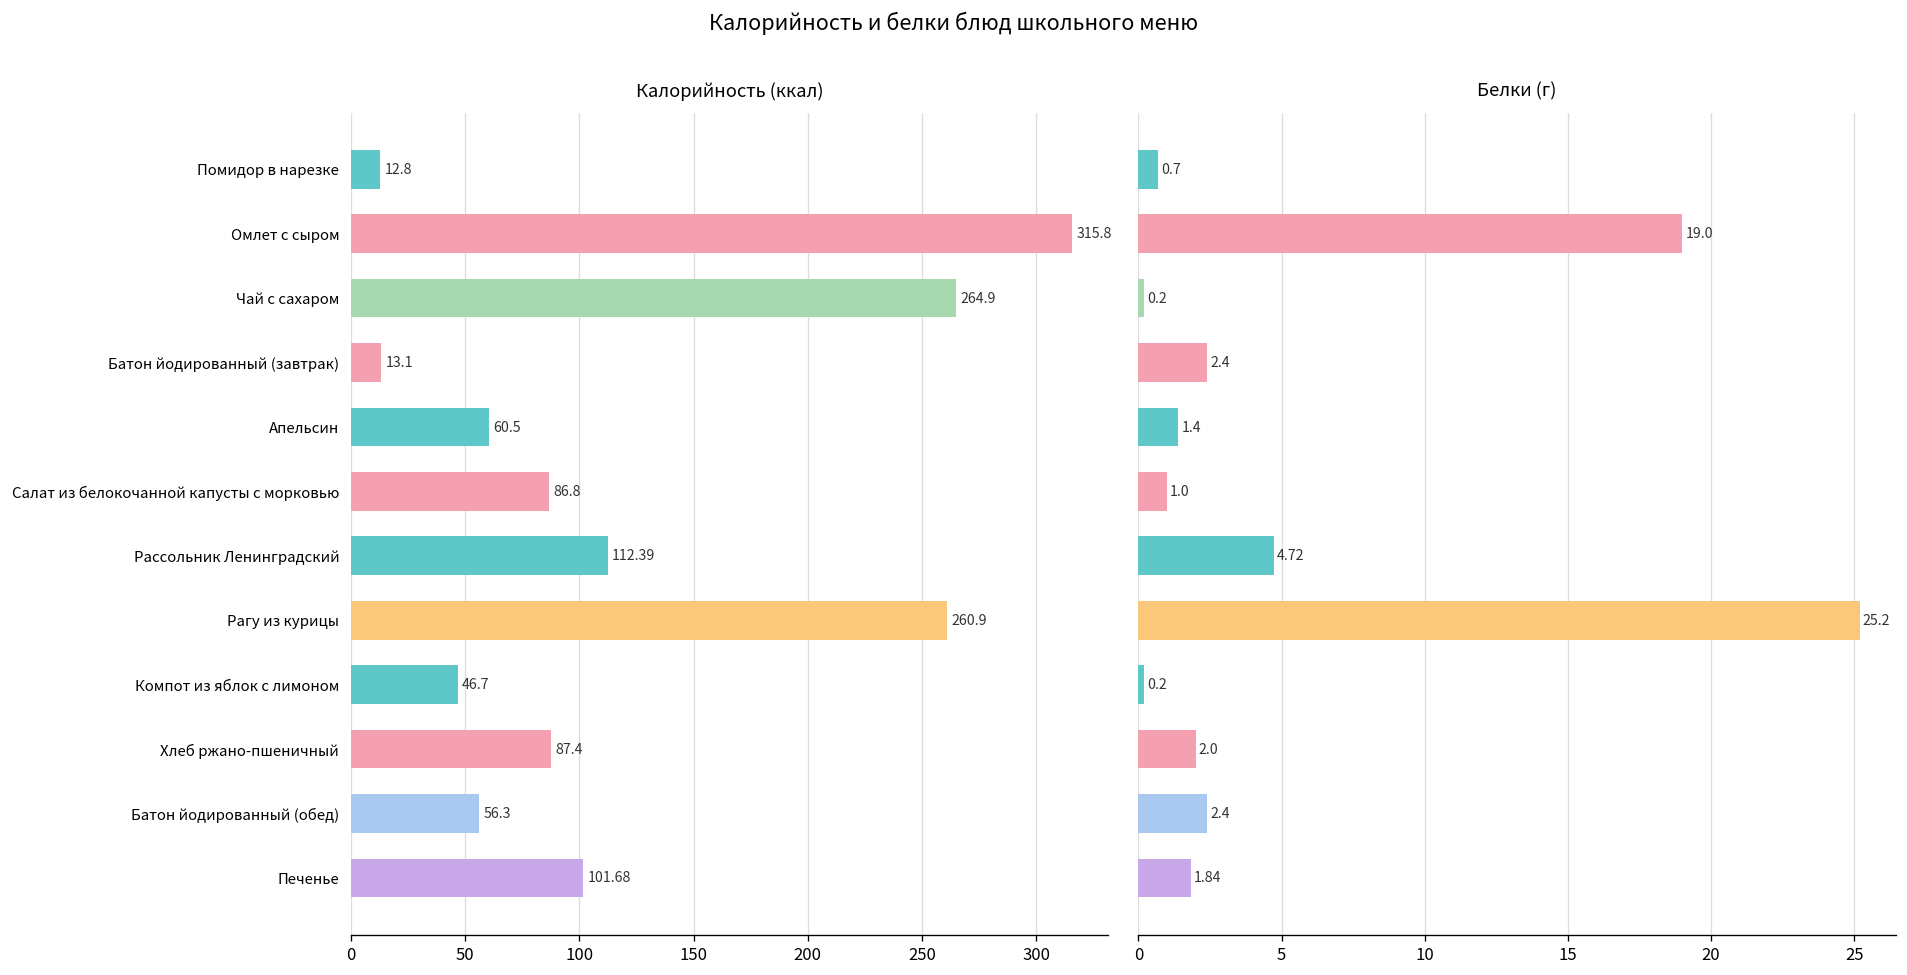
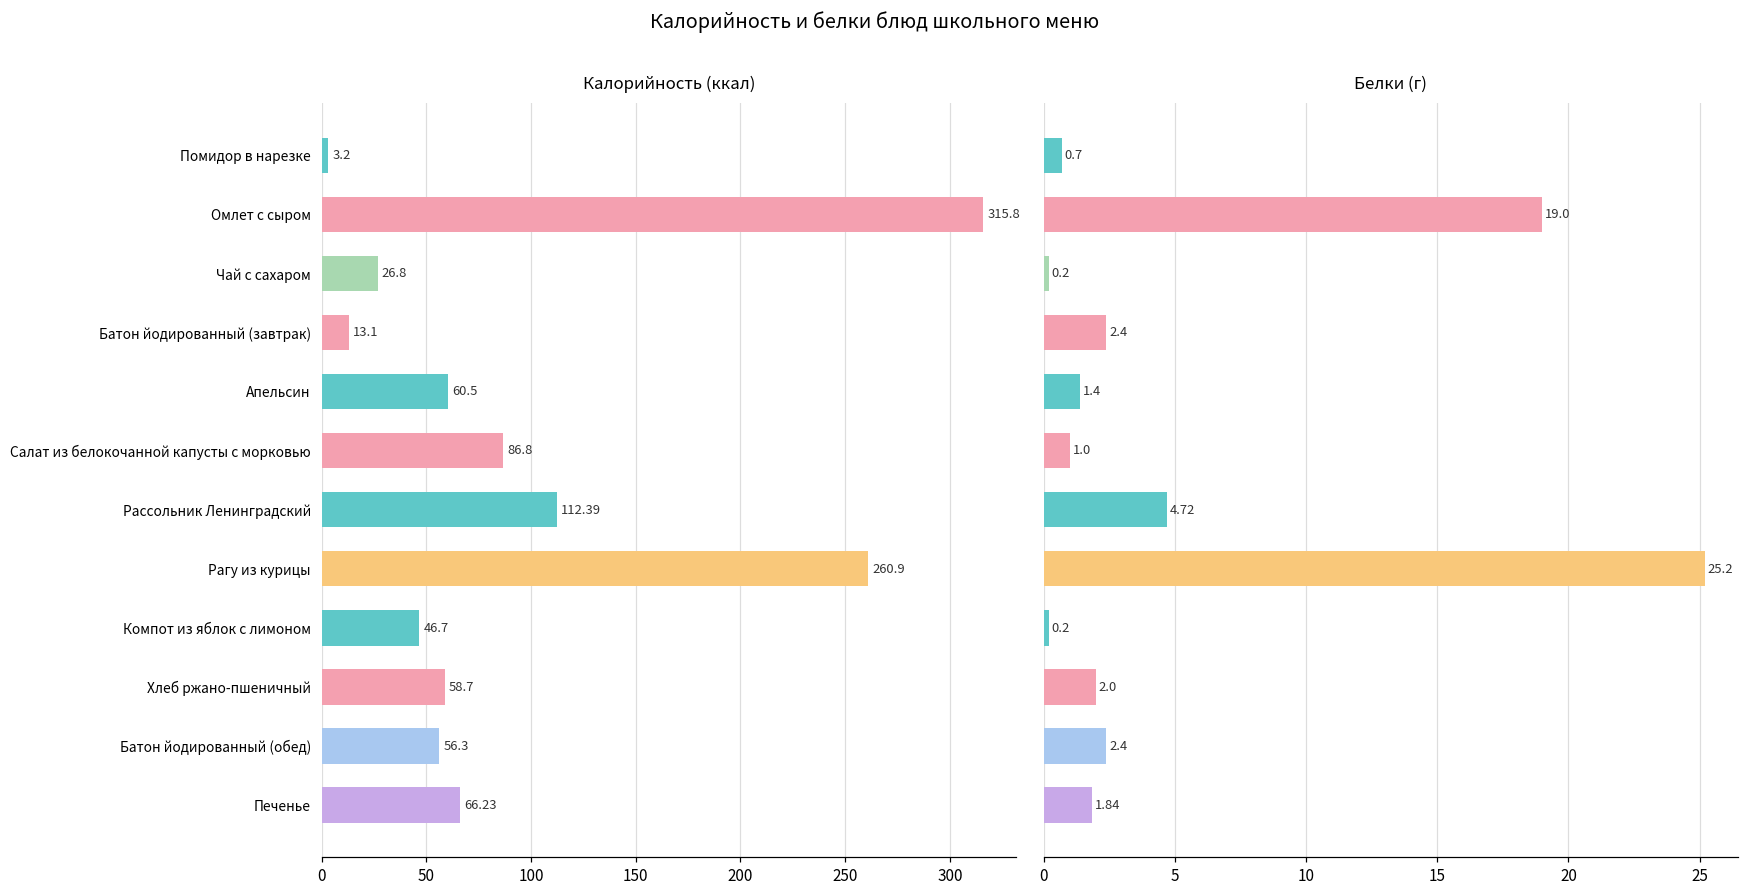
Калорийность (ккал), Помидор в нарезке: 12.8 -> 3.2
Калорийность (ккал), Чай с сахаром: 264.9 -> 26.8
Калорийность (ккал), Хлеб ржано-пшеничный: 87.4 -> 58.7
Калорийность (ккал), Печенье: 101.68 -> 66.23
